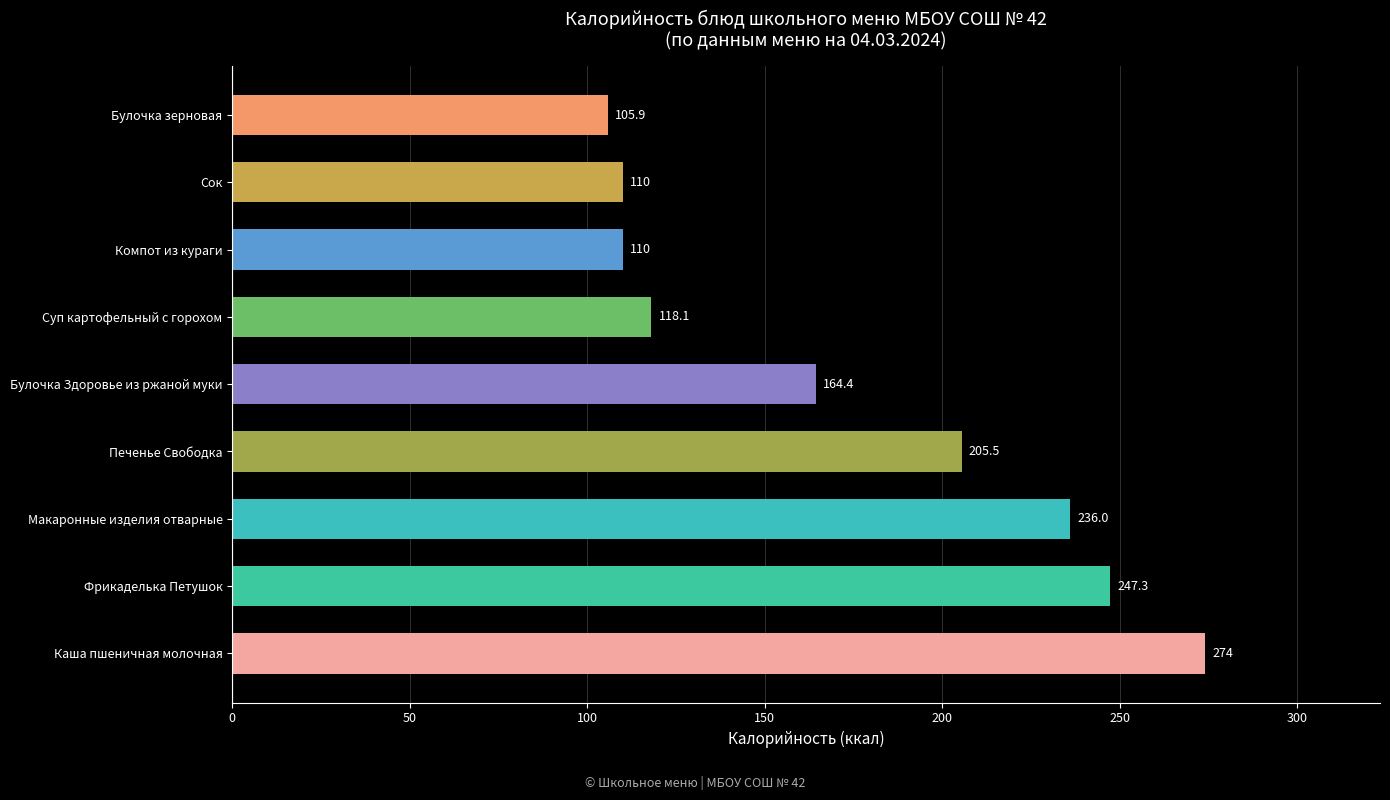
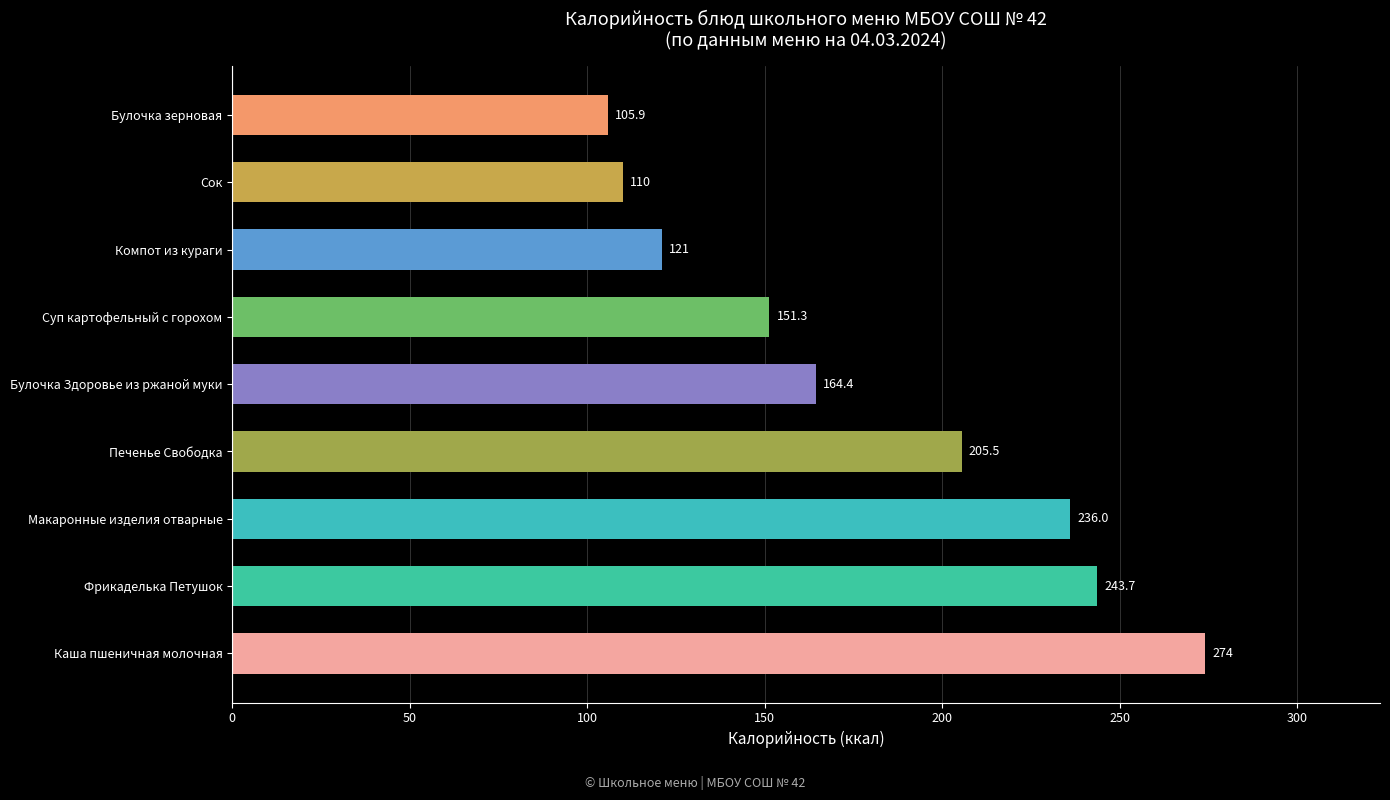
Компот из кураги: 110 -> 121
Суп картофельный с горохом: 118.1 -> 151.3
Фрикаделька Петушок: 247.3 -> 243.7
